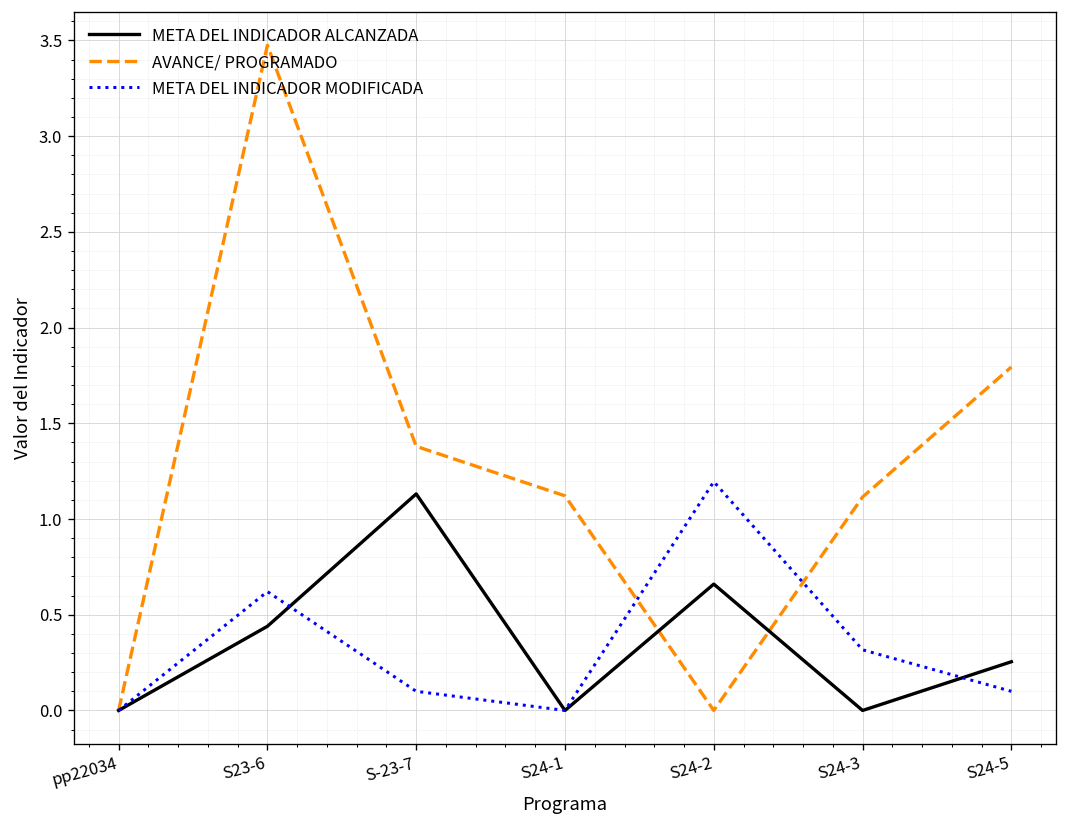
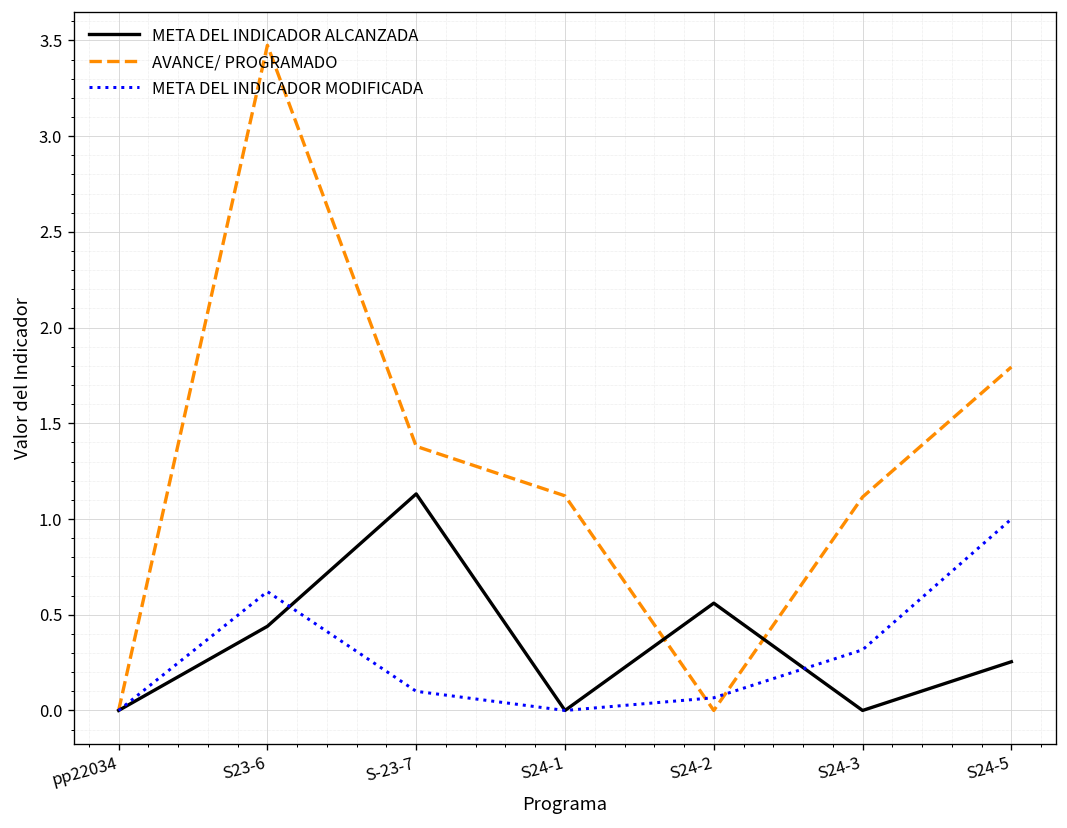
META DEL INDICADOR ALCANZADA, S24-2: 0.66 -> 0.56
META DEL INDICADOR MODIFICADA, S24-2: 1.20 -> 0.07
META DEL INDICADOR MODIFICADA, S24-5: 0.1 -> 1.0
